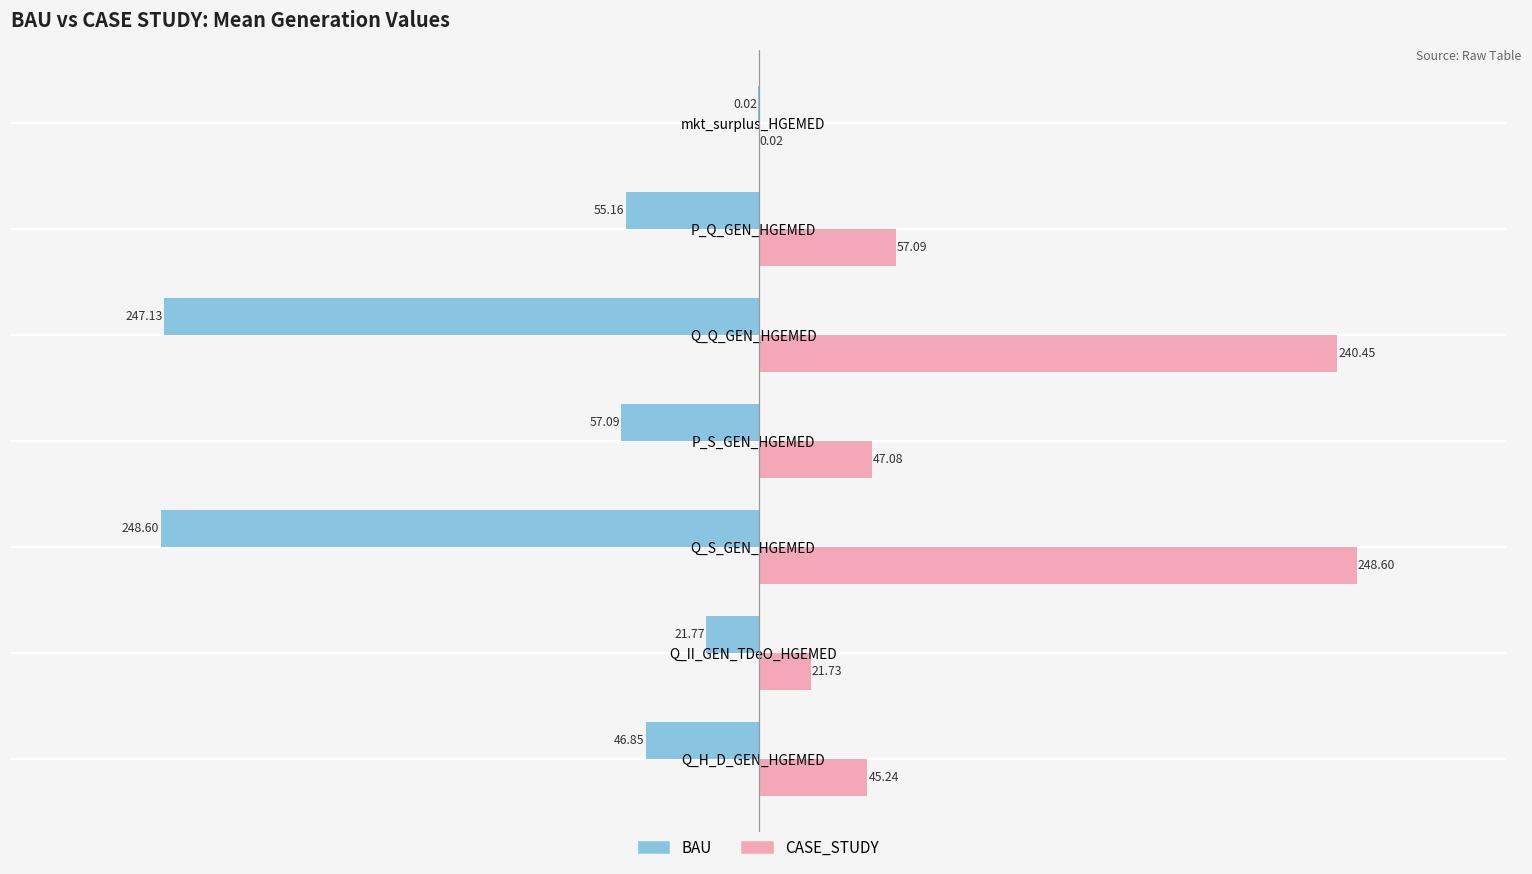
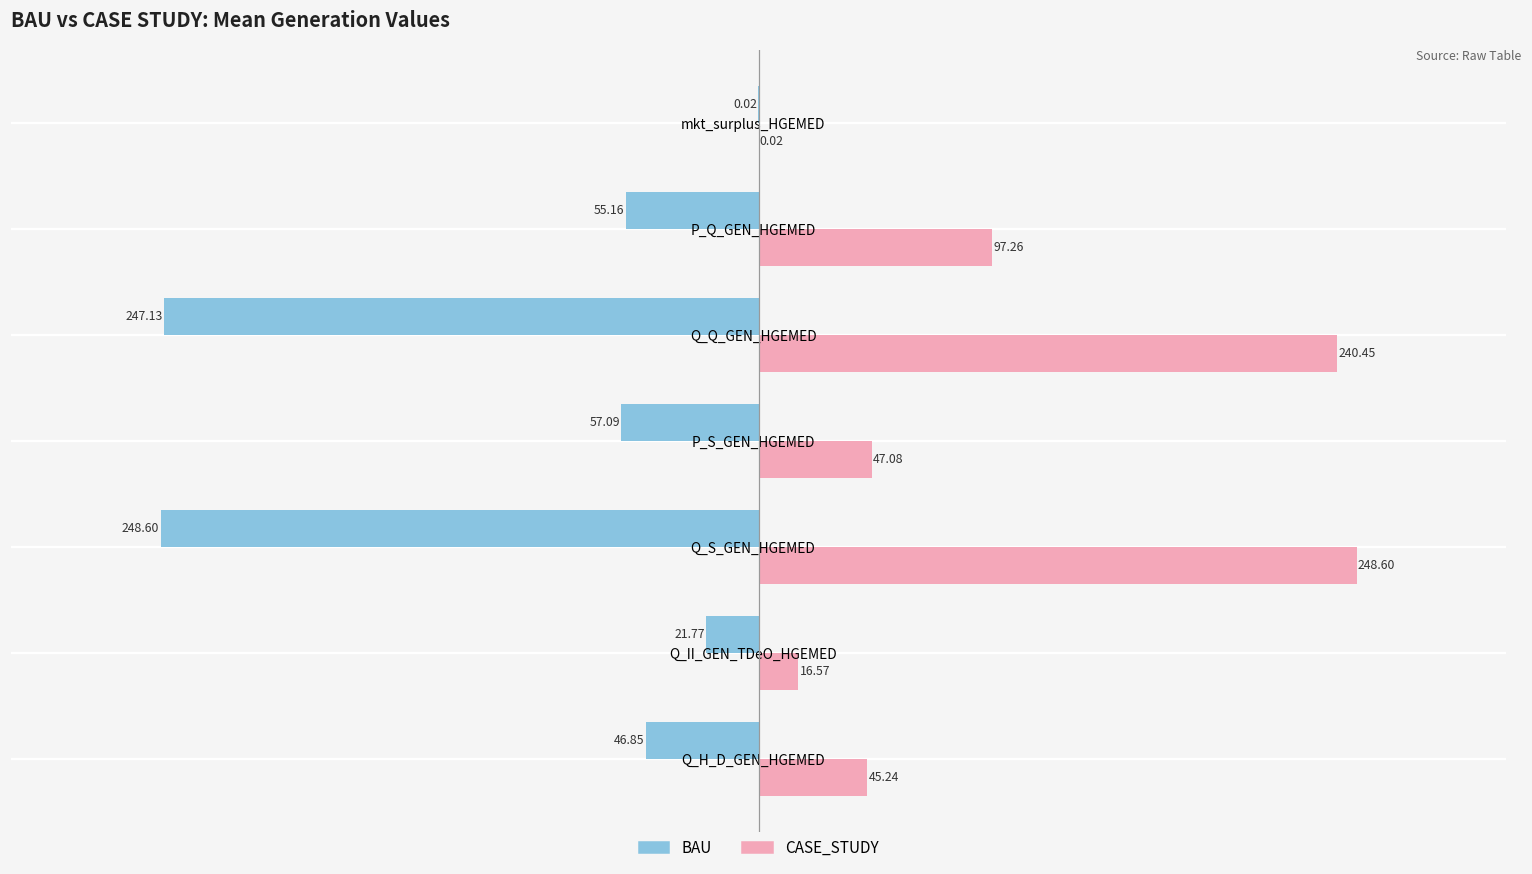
CASE_STUDY, P_Q_GEN_HGEMED: 57.09 -> 97.26
CASE_STUDY, Q_II_GEN_TDeO_HGEMED: 21.73 -> 16.57
